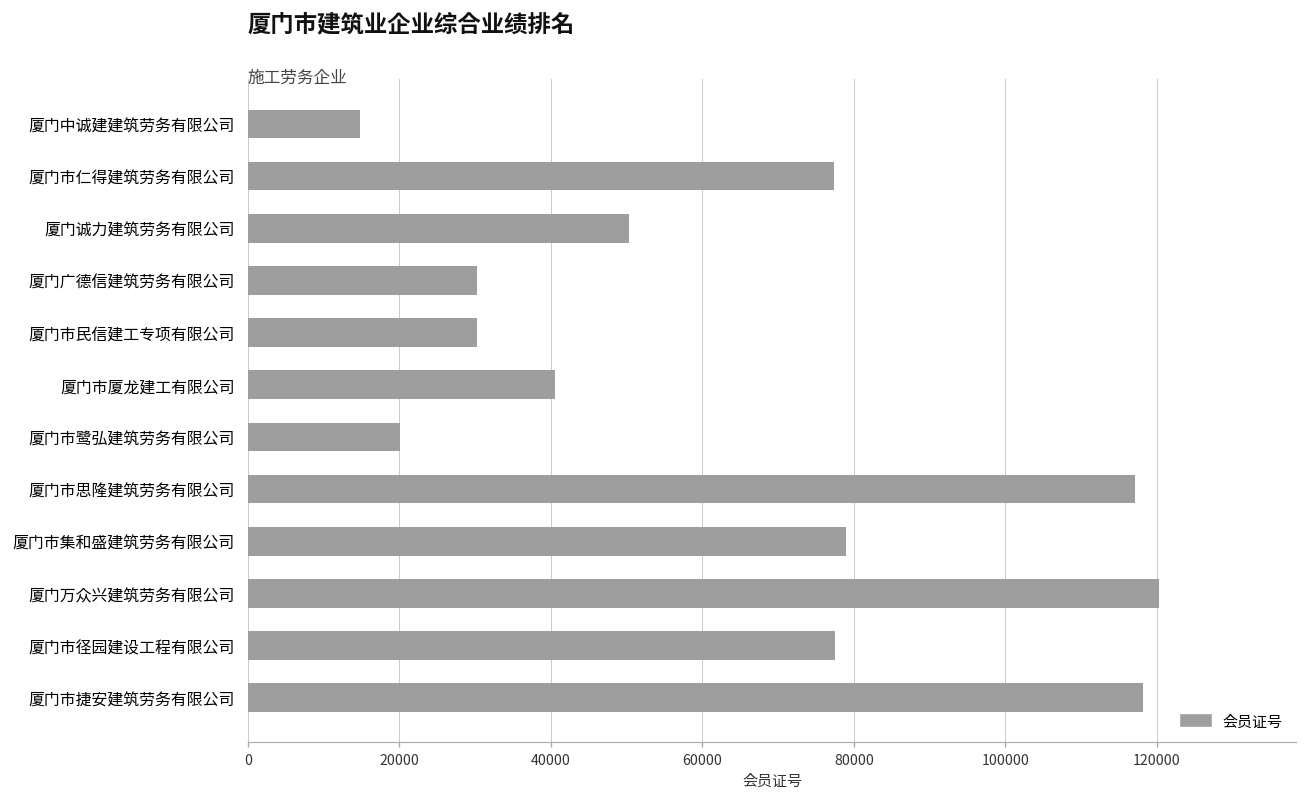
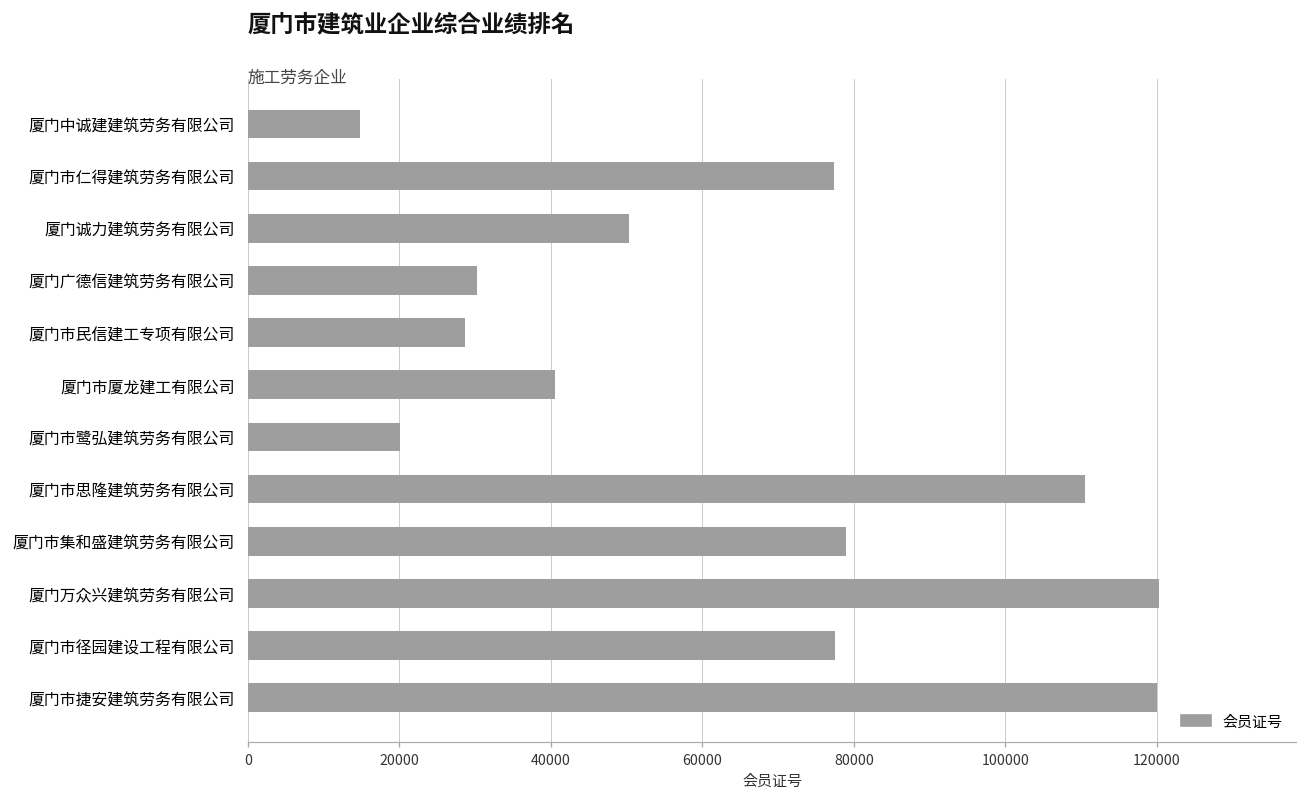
厦门市民信建工专项有限公司: 30000 -> 29000
厦门市思隆建筑劳务有限公司: 117000 -> 110000
厦门市捷安建筑劳务有限公司: 118000 -> 120000
